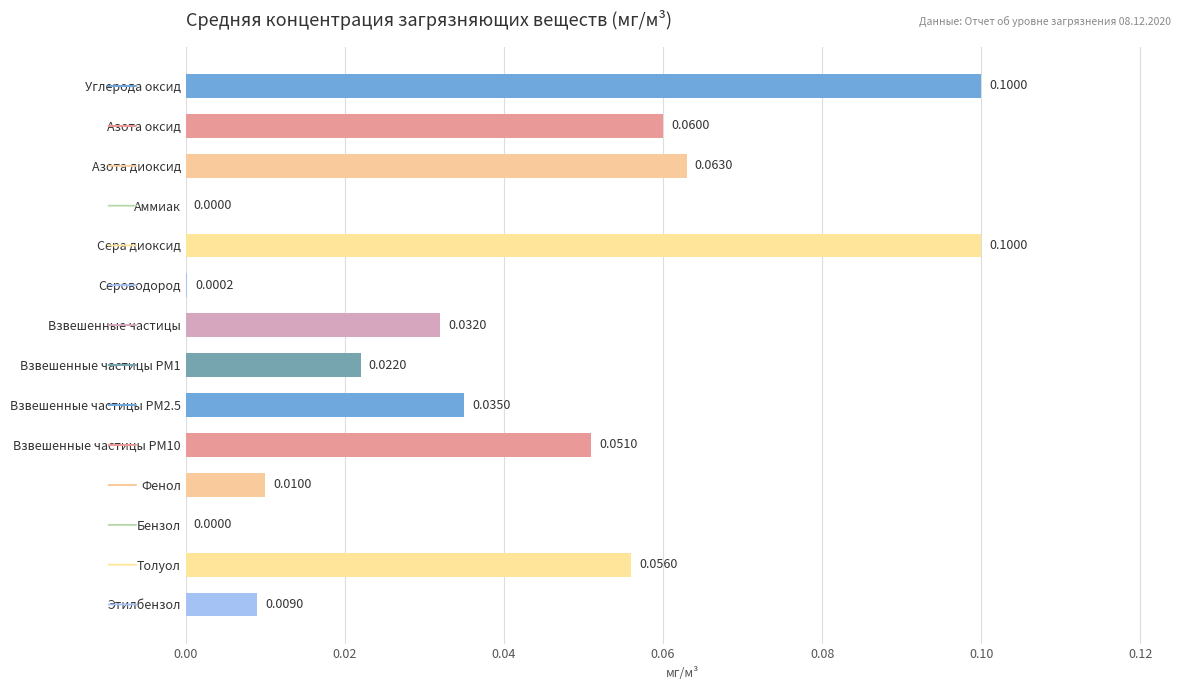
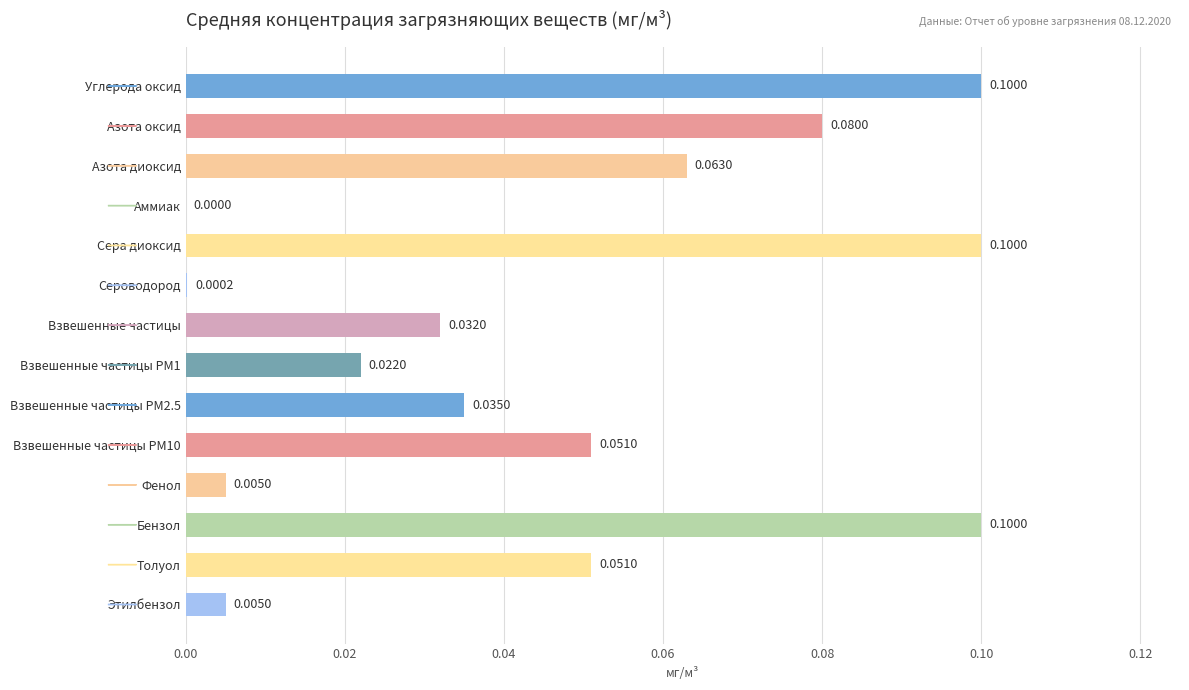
Азота оксид: 0.0600 -> 0.0800
Фенол: 0.0100 -> 0.0050
Бензол: 0.0000 -> 0.1000
Толуол: 0.0560 -> 0.0510
Этилбензол: 0.0090 -> 0.0050
